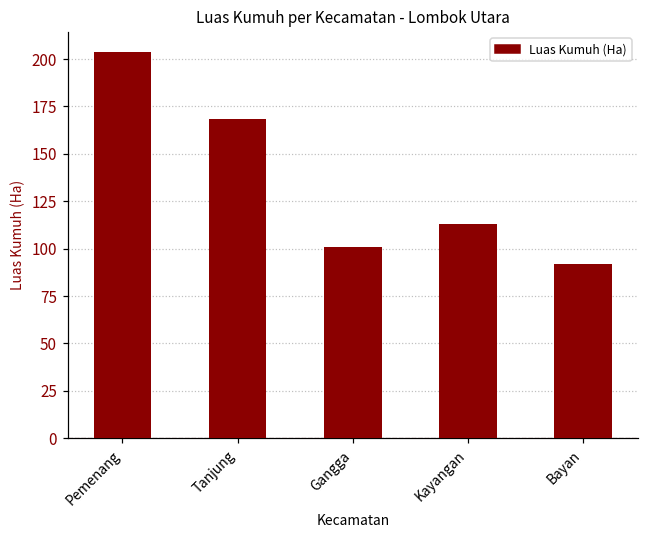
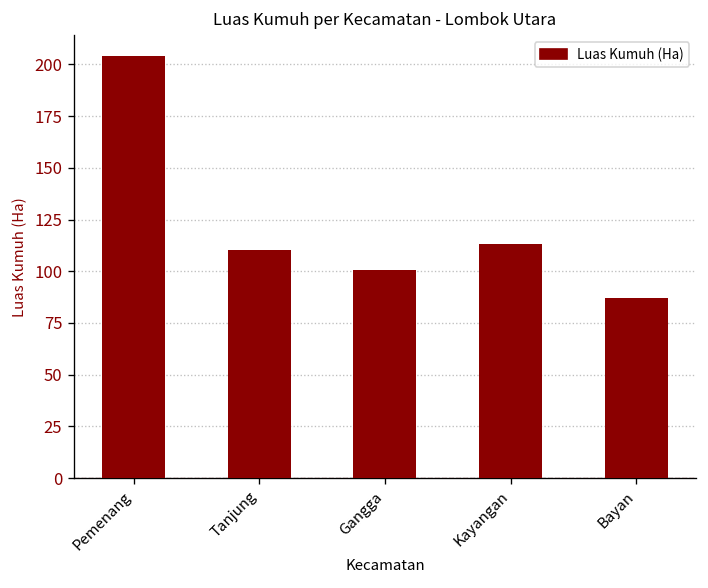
Tanjung: 169 -> 110
Bayan: 92 -> 87
